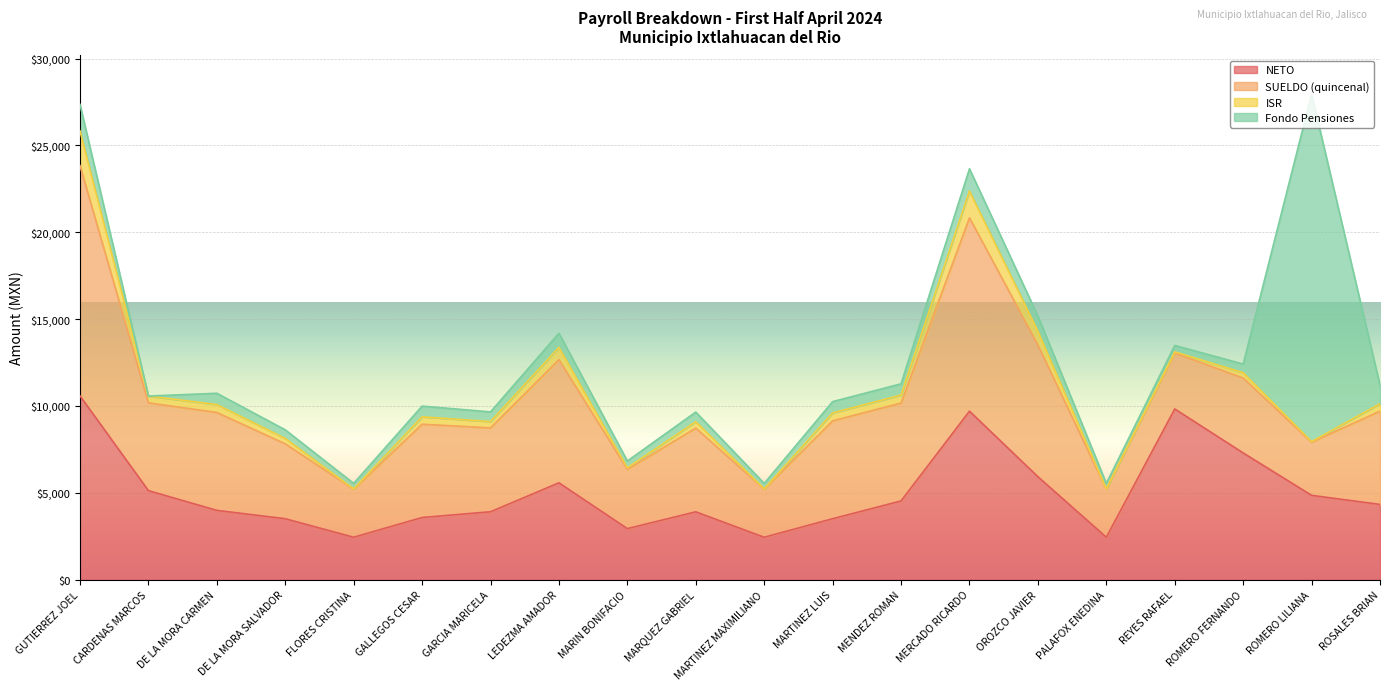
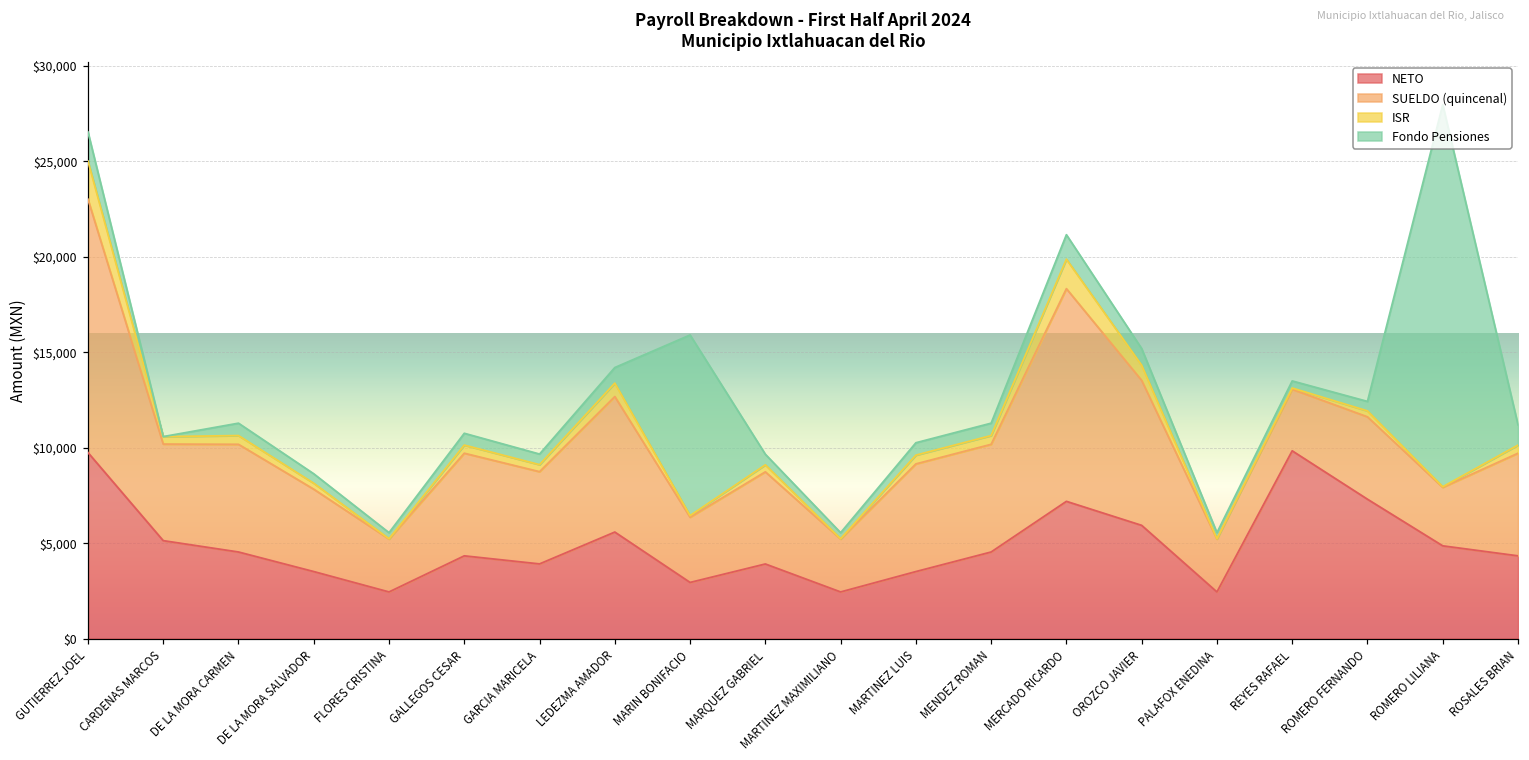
NETO, GUTIERREZ JOEL: $10,600 -> $9,700
NETO, DE LA MORA CARMEN: $4,000 -> $4,500
NETO, GALLEGOS CESAR: $3,600 -> $4,300
Fondo Pensiones, MARIN BONIFACIO: $400 -> $9,500
NETO, MERCADO RICARDO: $9,700 -> $7,200
